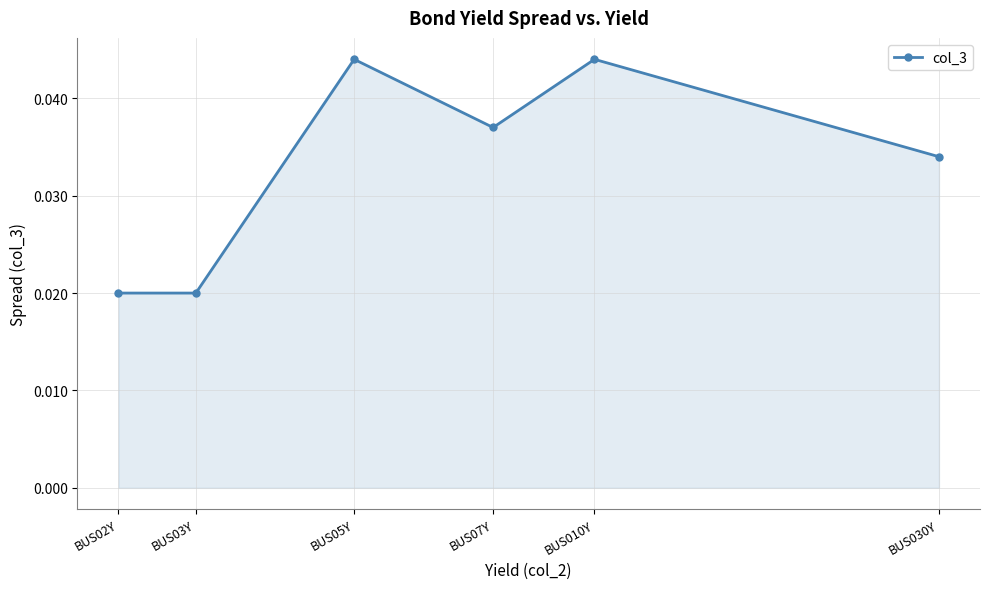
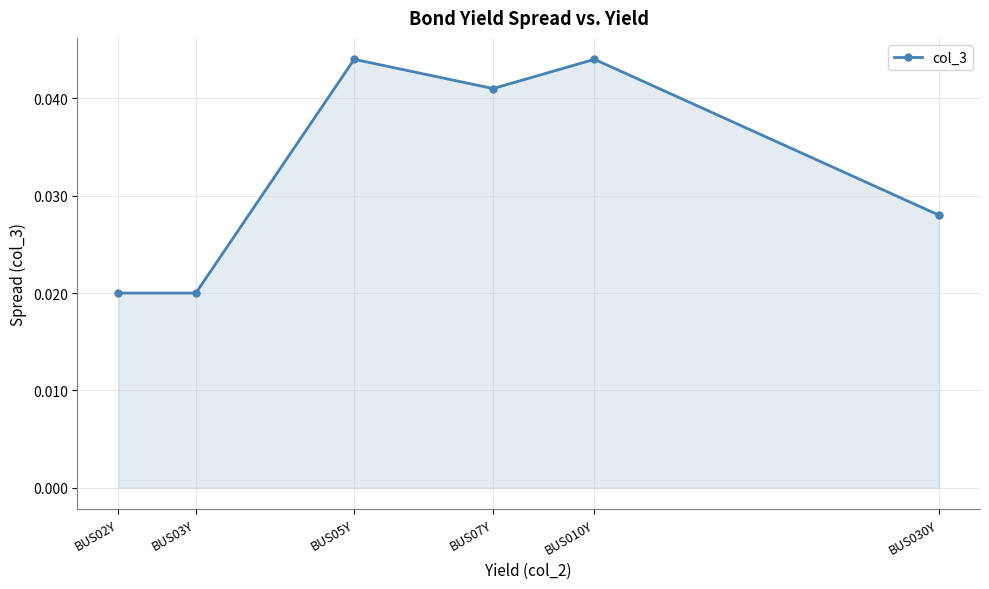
BUS07Y: 0.037 -> 0.041
BUS030Y: 0.034 -> 0.028
